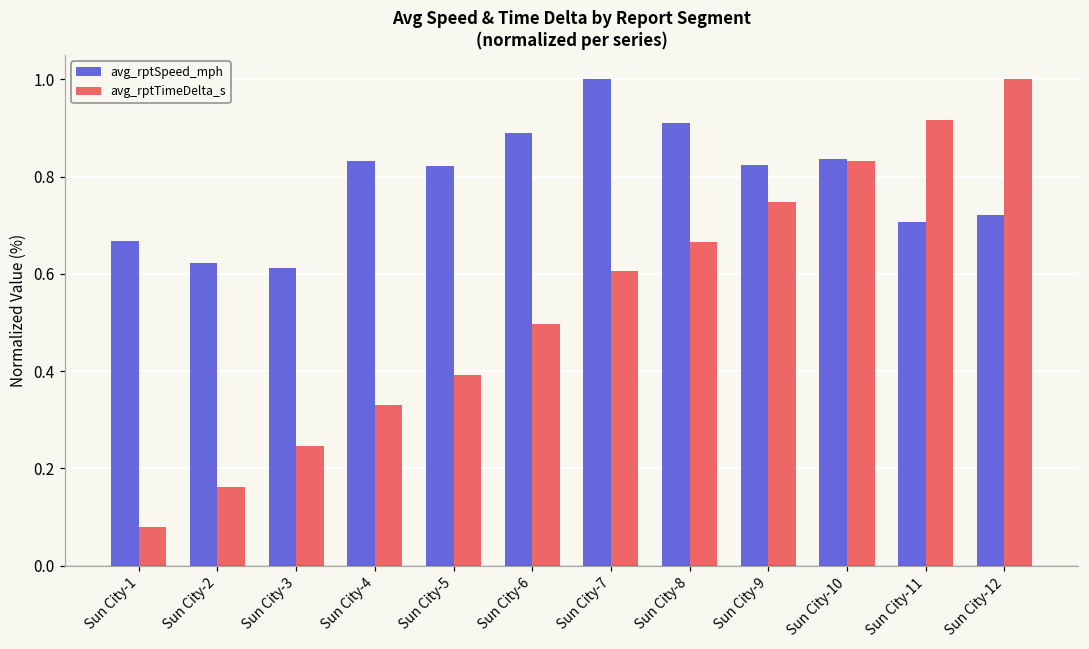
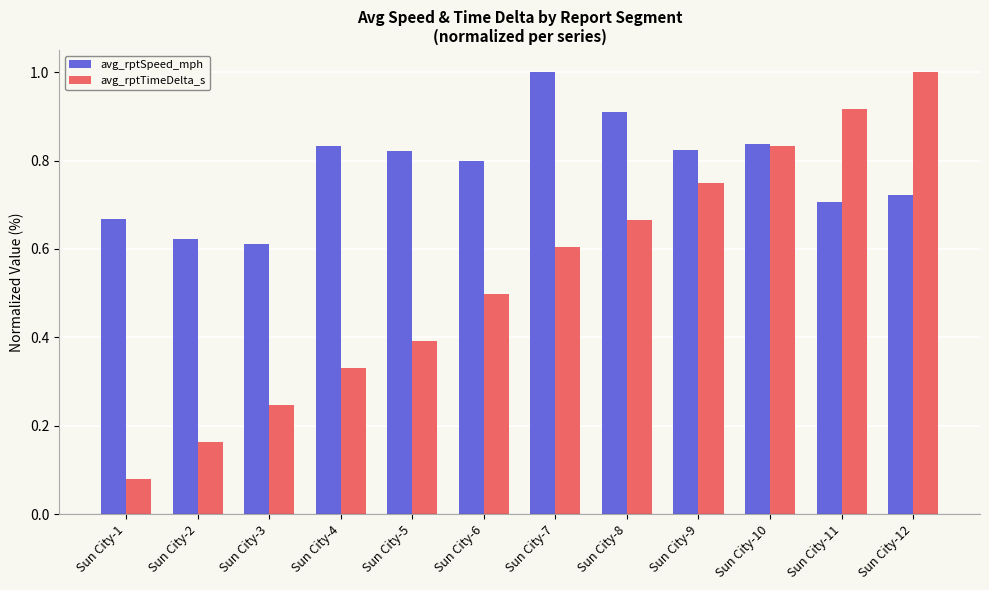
avg_rptSpeed_mph, Sun City-6: 0.89 -> 0.80
